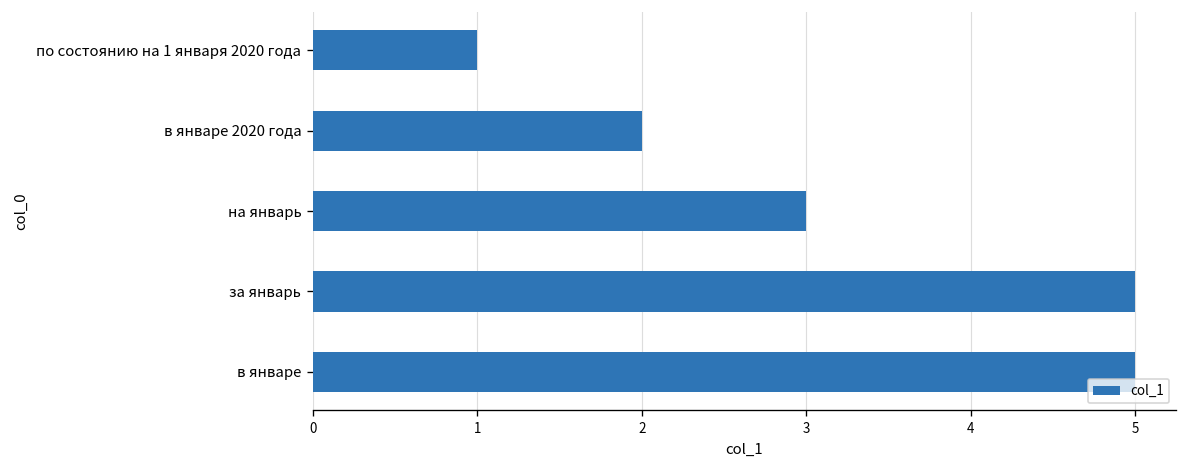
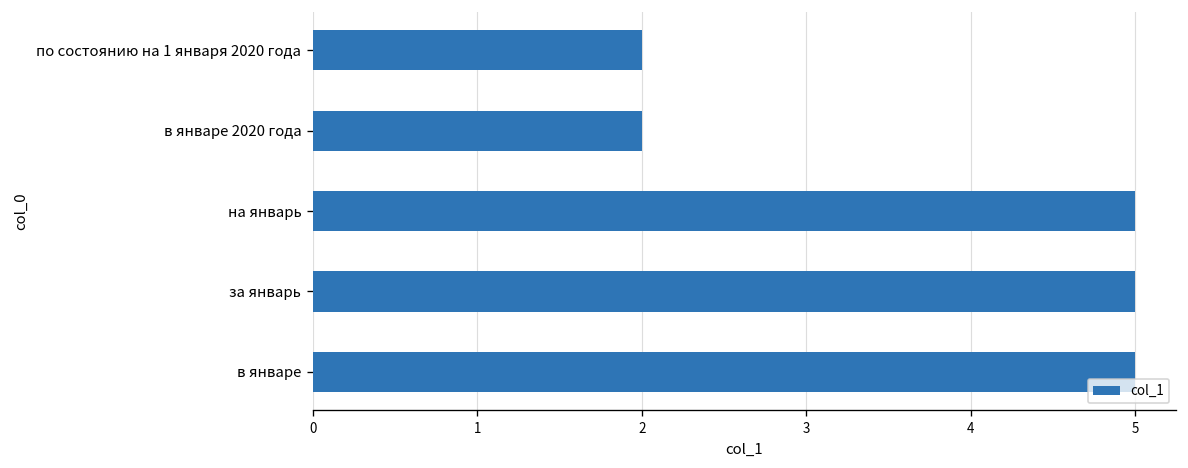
по состоянию на 1 января 2020 года: 1 -> 2
на январь: 3 -> 5
